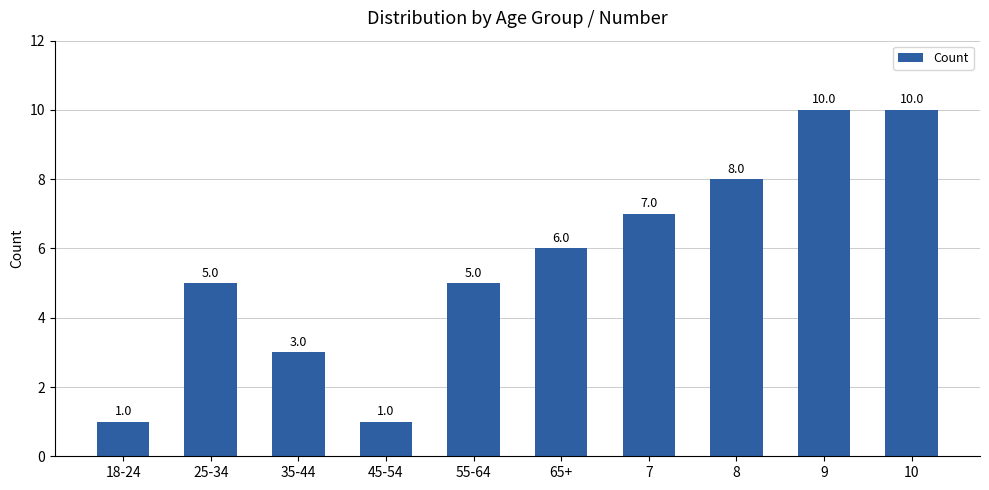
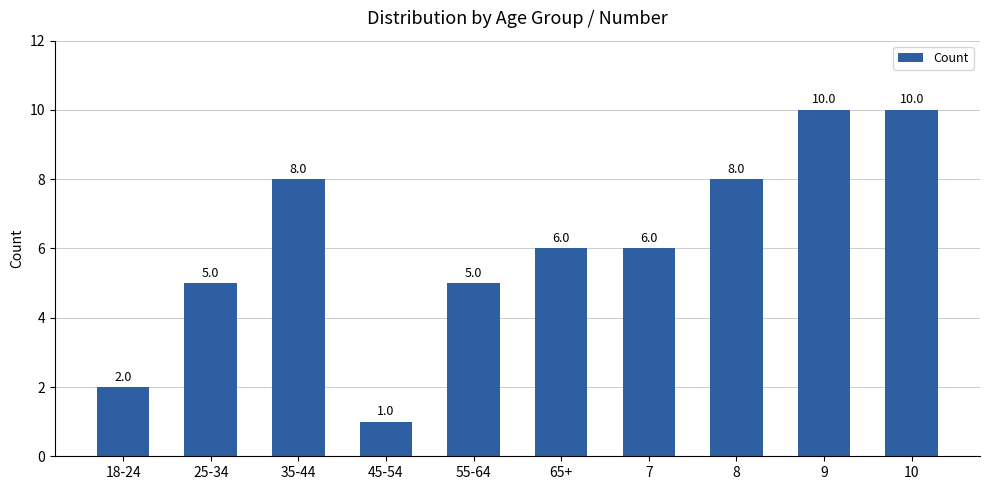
18-24: 1.0 -> 2.0
35-44: 3.0 -> 8.0
7: 7.0 -> 6.0
